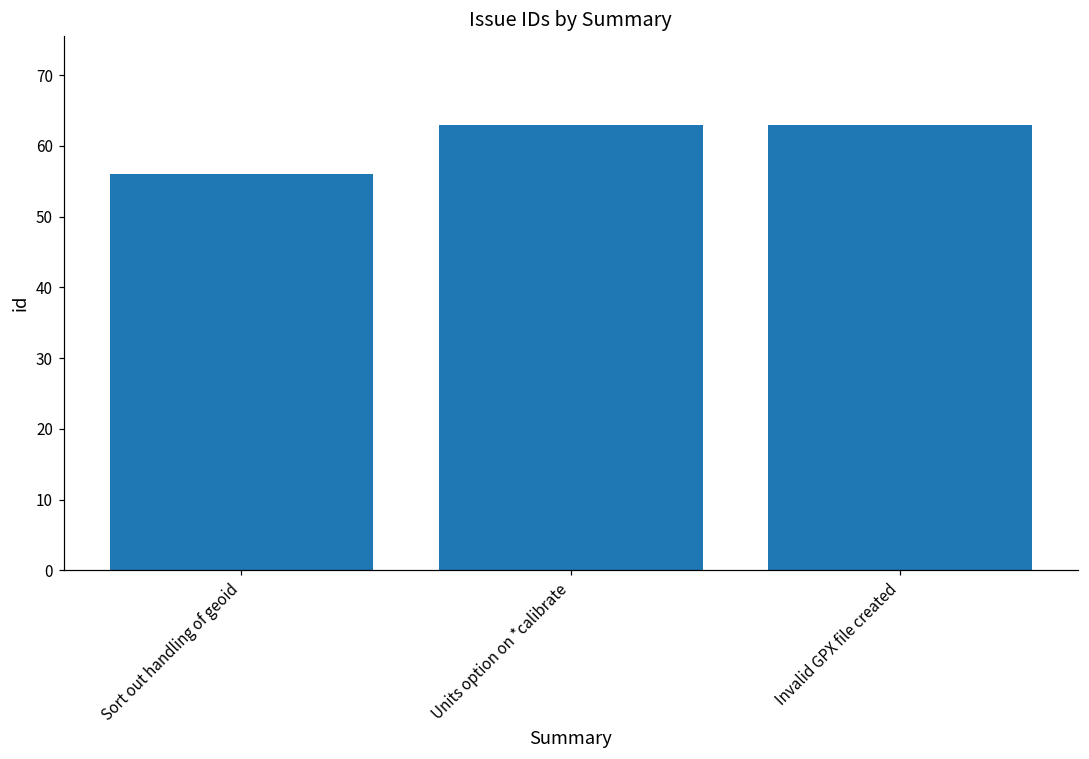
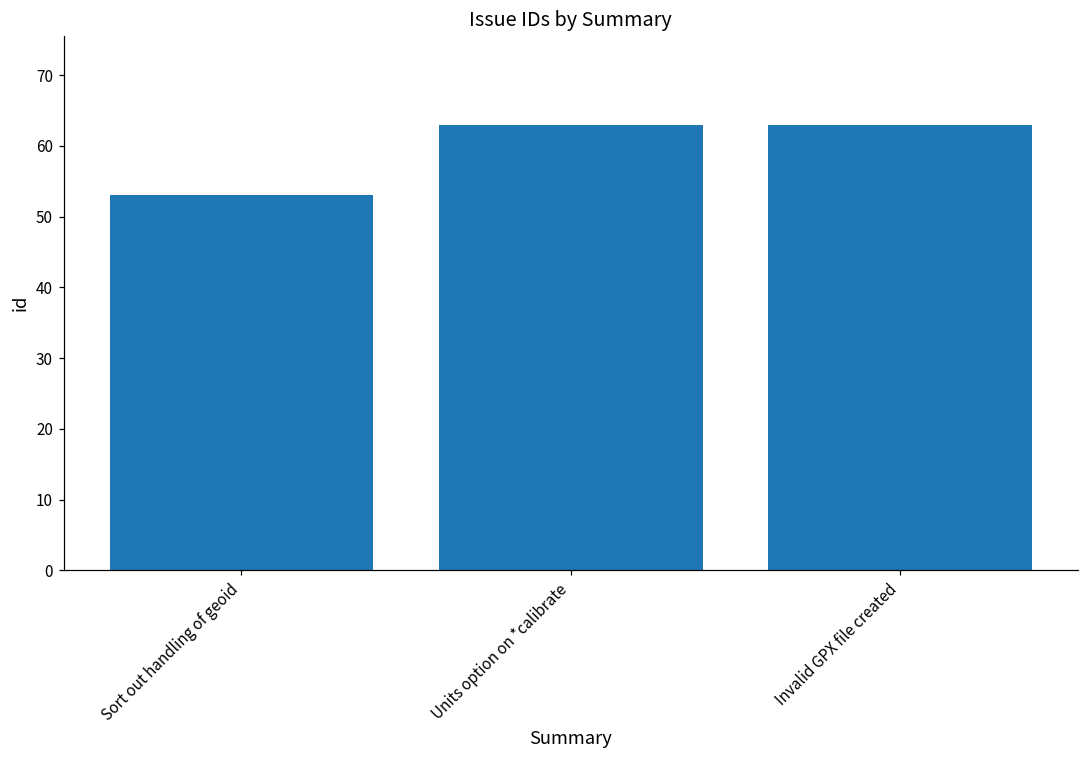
Sort out handling of geoid: 56 -> 53
